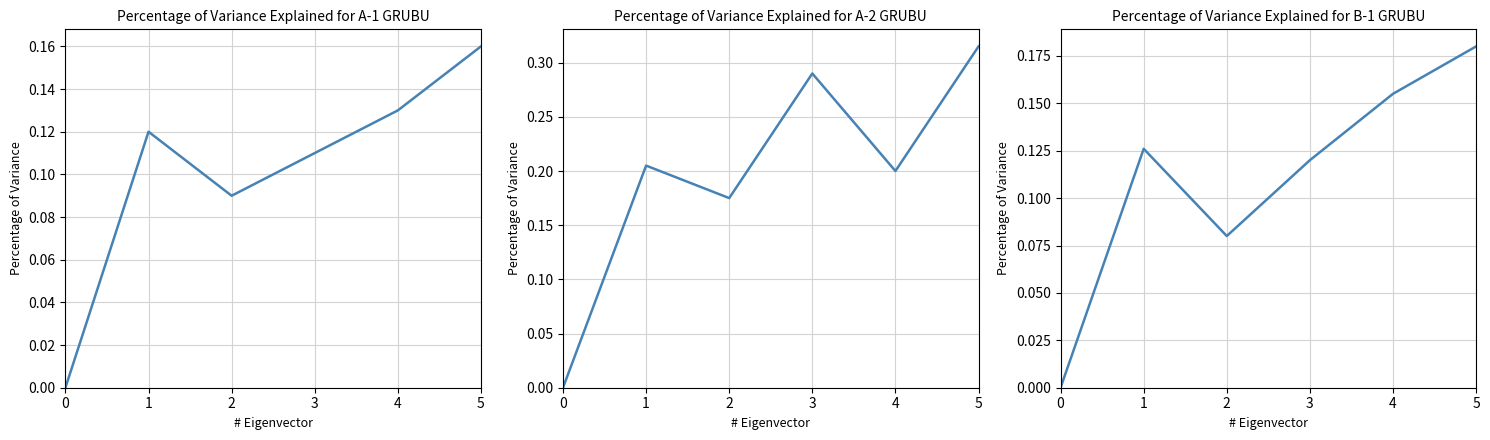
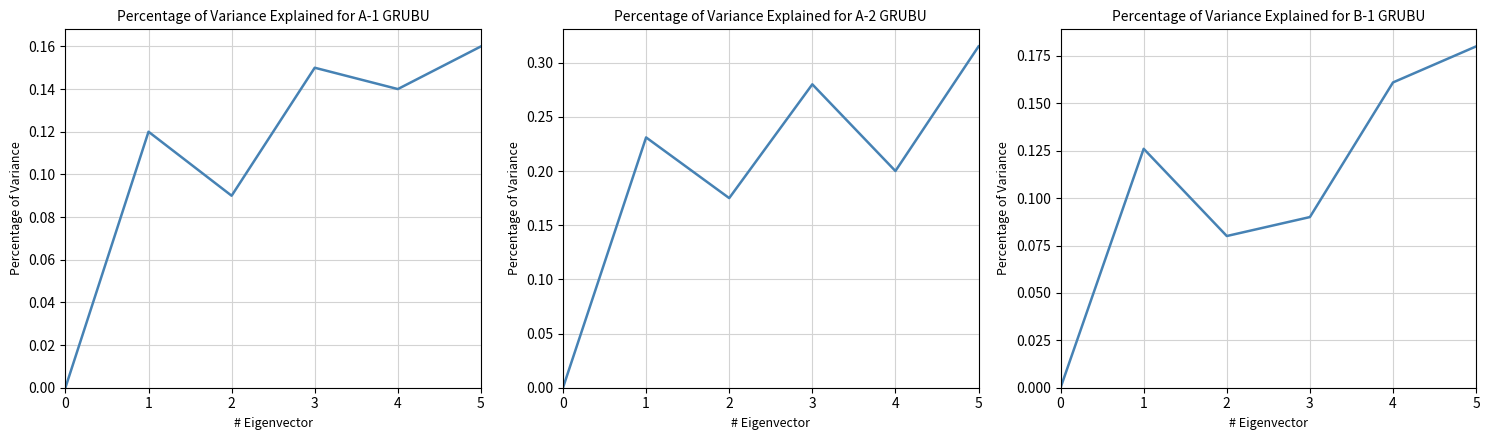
Percentage of Variance Explained for A-1 GRUBU, 3: 0.11 -> 0.15
Percentage of Variance Explained for A-1 GRUBU, 4: 0.13 -> 0.14
Percentage of Variance Explained for A-2 GRUBU, 1: 0.205 -> 0.231
Percentage of Variance Explained for A-2 GRUBU, 3: 0.29 -> 0.28
Percentage of Variance Explained for B-1 GRUBU, 3: 0.12 -> 0.09
Percentage of Variance Explained for B-1 GRUBU, 4: 0.155 -> 0.161
